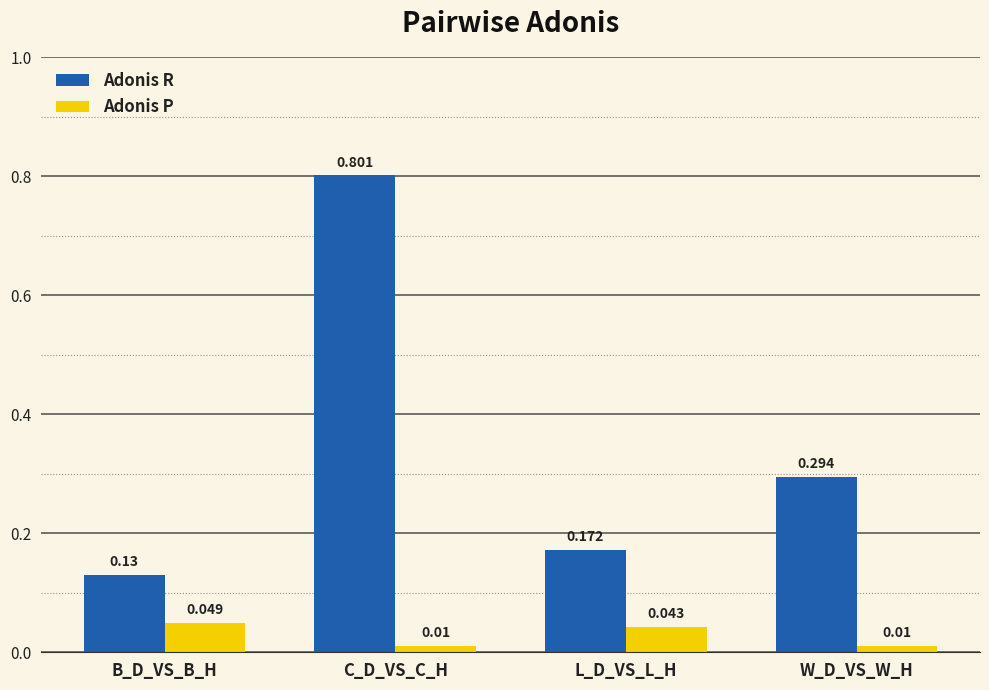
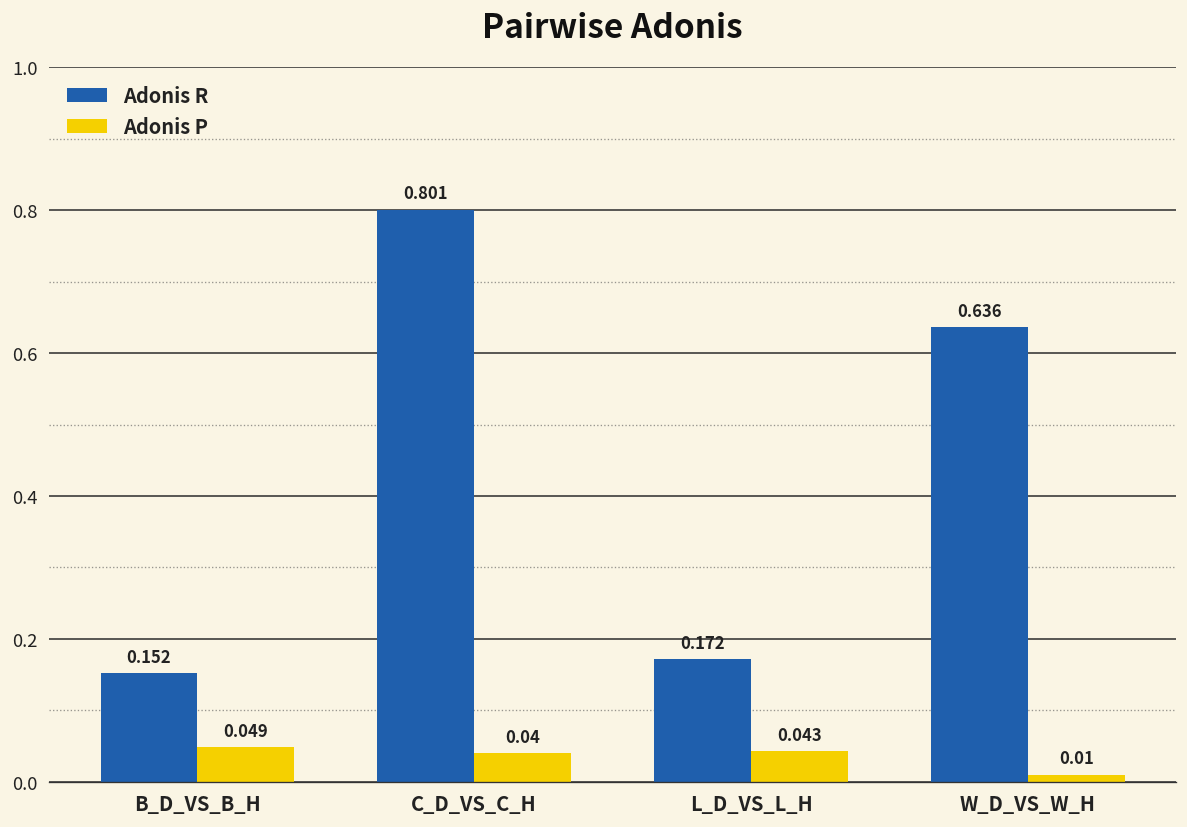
Adonis R, B_D_VS_B_H: 0.13 -> 0.152
Adonis P, C_D_VS_C_H: 0.01 -> 0.04
Adonis R, W_D_VS_W_H: 0.294 -> 0.636
